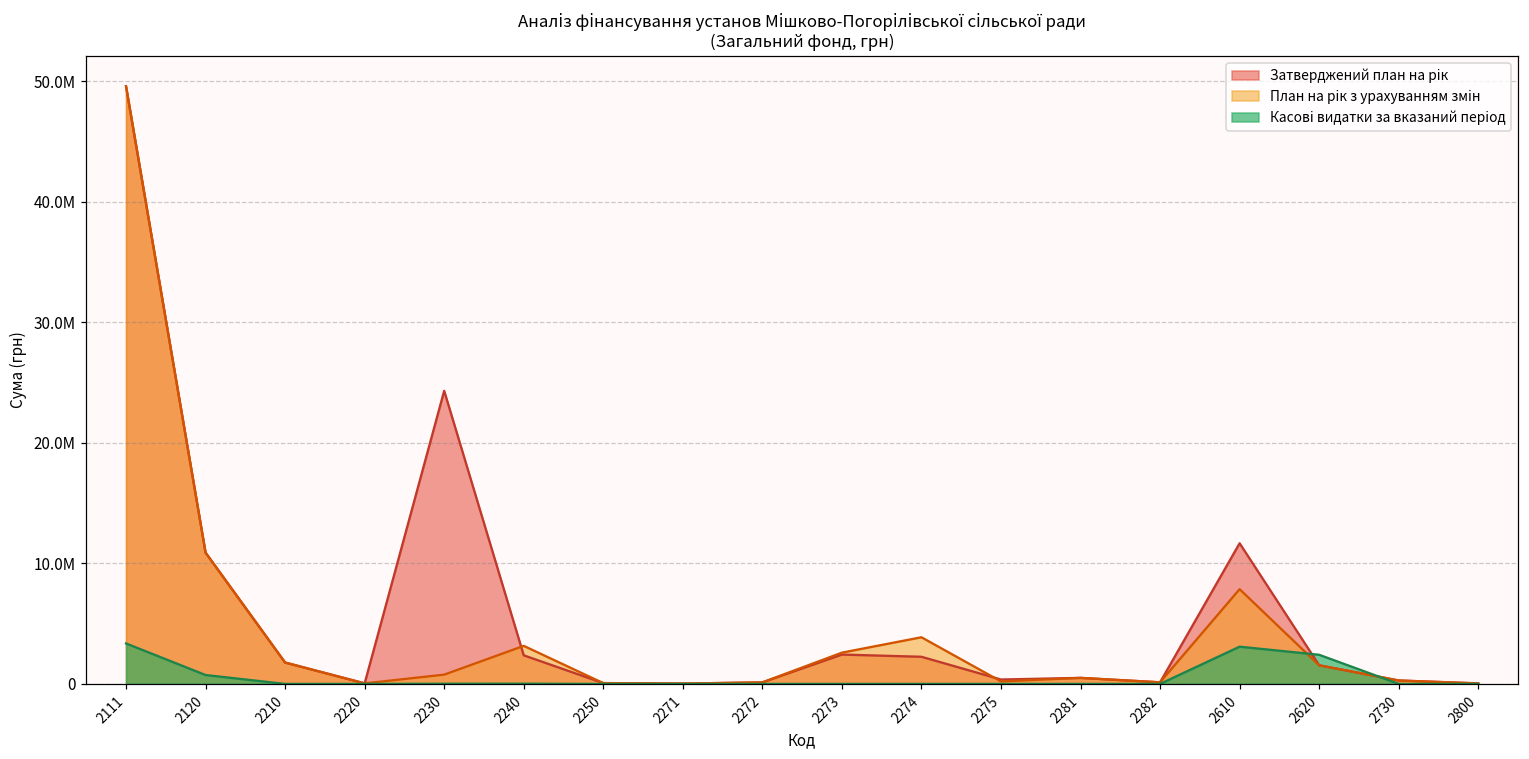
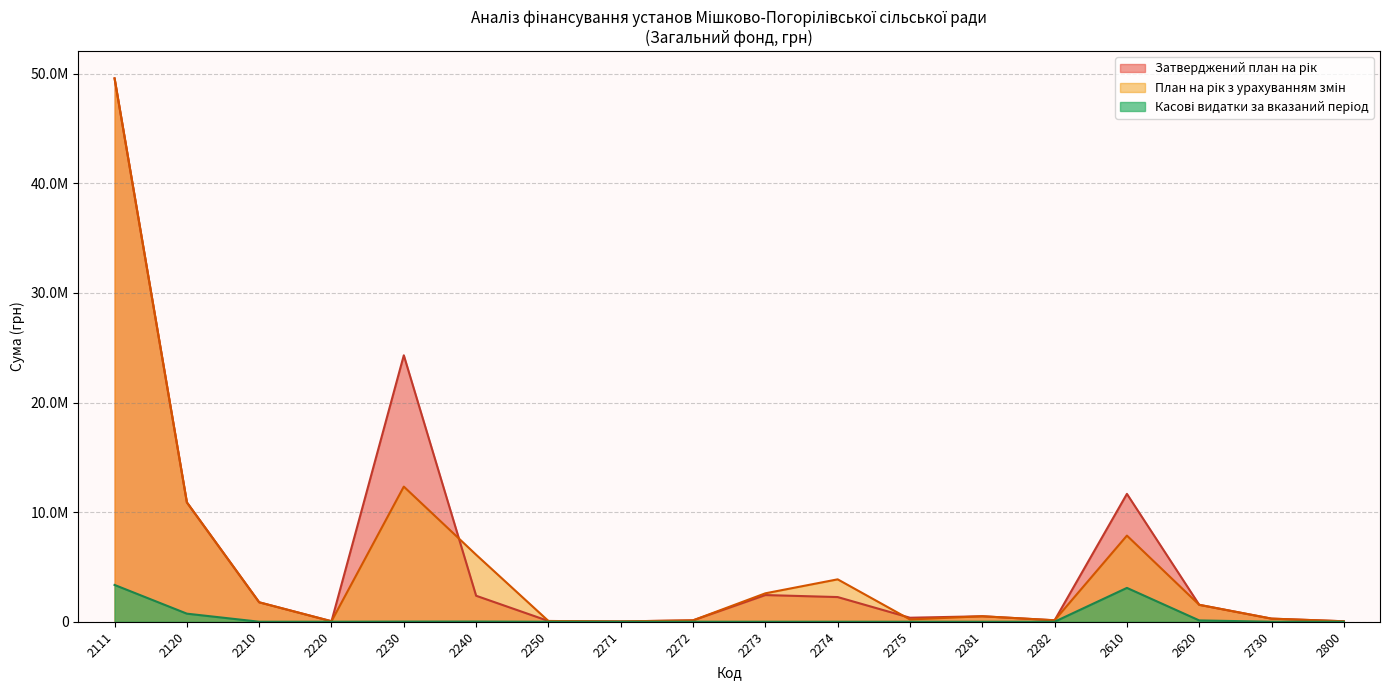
План на рік з урахуванням змін, 2230: 800000 -> 12300000
План на рік з урахуванням змін, 2240: 3200000 -> 6100000
Касові видатки за вказаний період, 2620: 2400000 -> 100000
